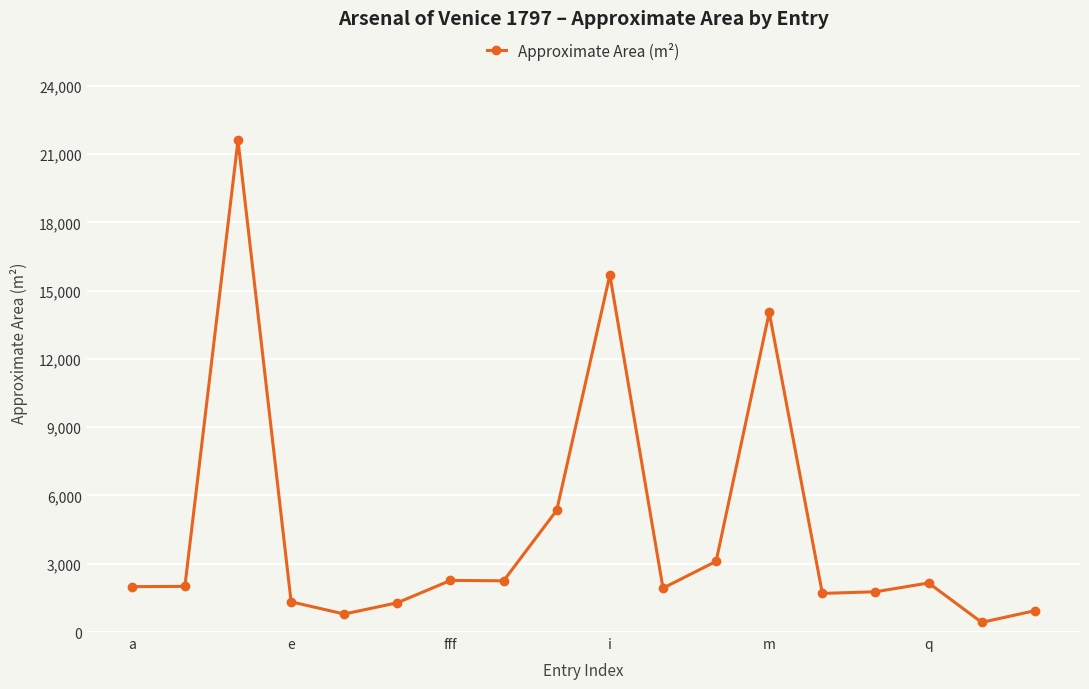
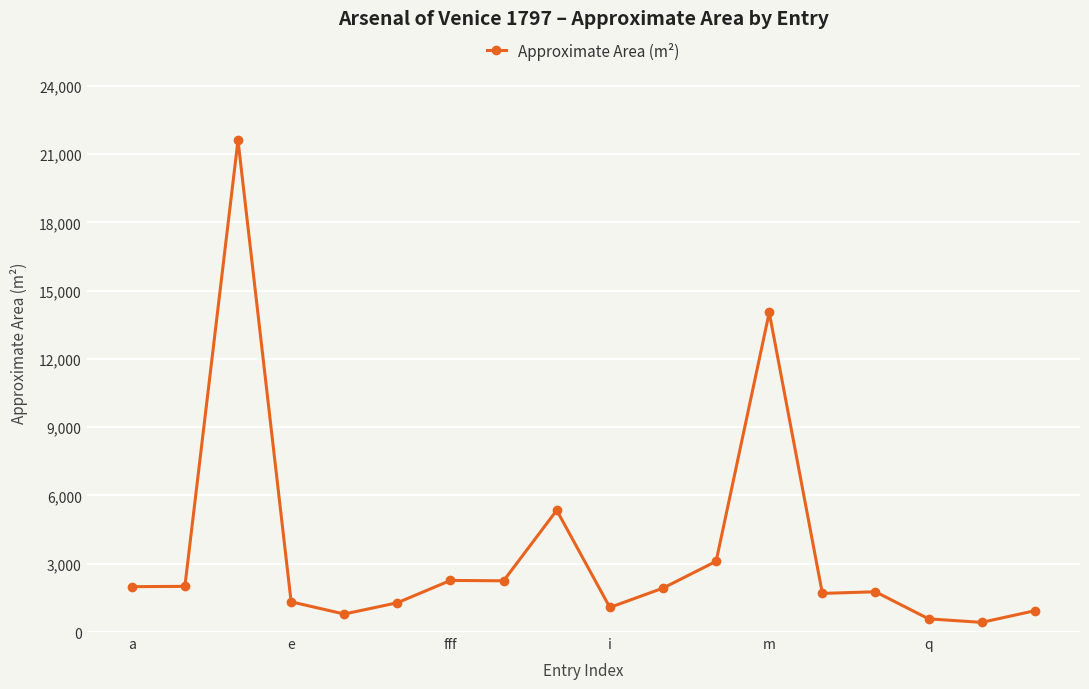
i: 15,700 -> 1,100
q: 2,200 -> 600
